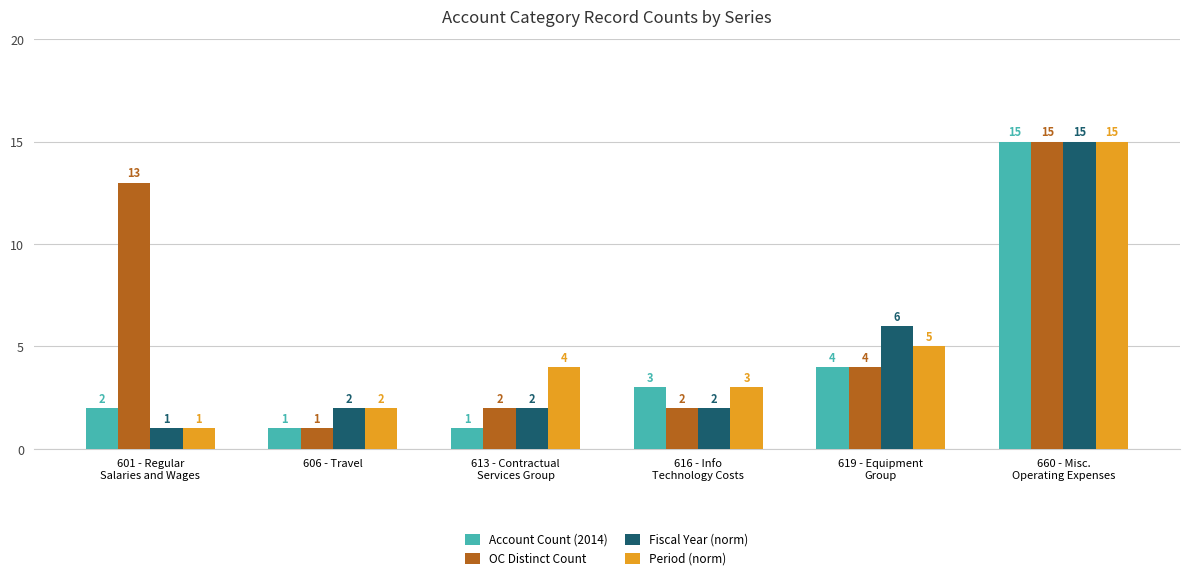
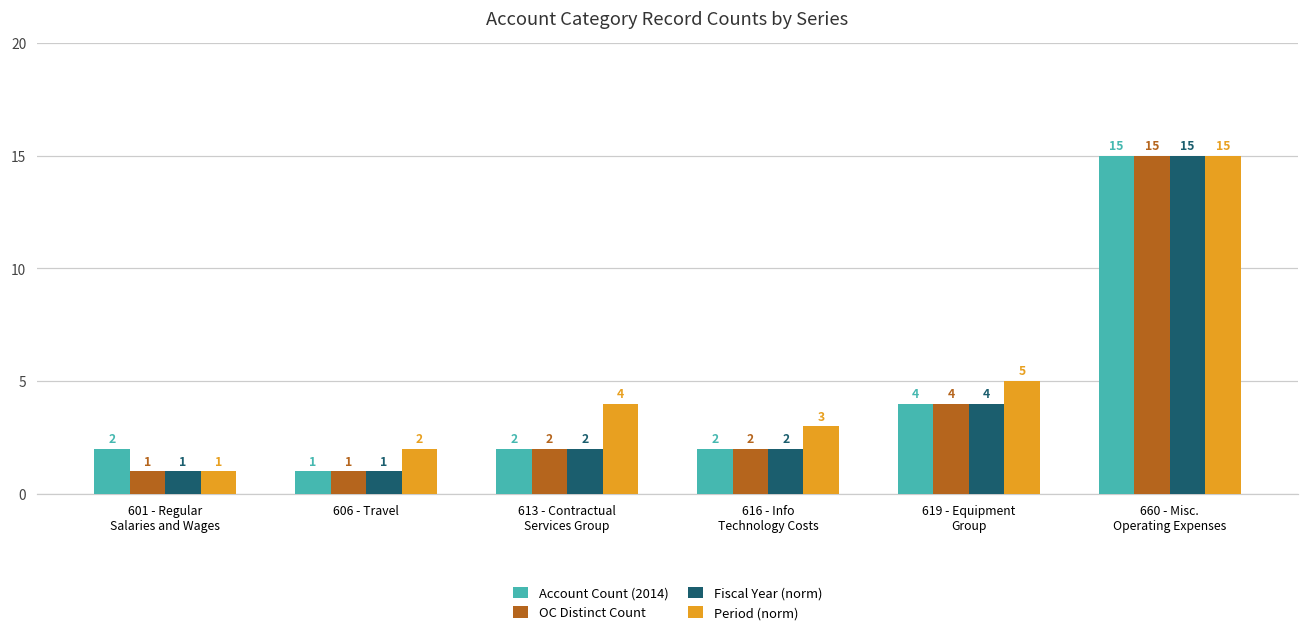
OC Distinct Count, 601 - Regular Salaries and Wages: 13 -> 1
Fiscal Year (norm), 606 - Travel: 2 -> 1
Account Count (2014), 613 - Contractual Services Group: 1 -> 2
Account Count (2014), 616 - Info Technology Costs: 3 -> 2
Fiscal Year (norm), 619 - Equipment Group: 6 -> 4
